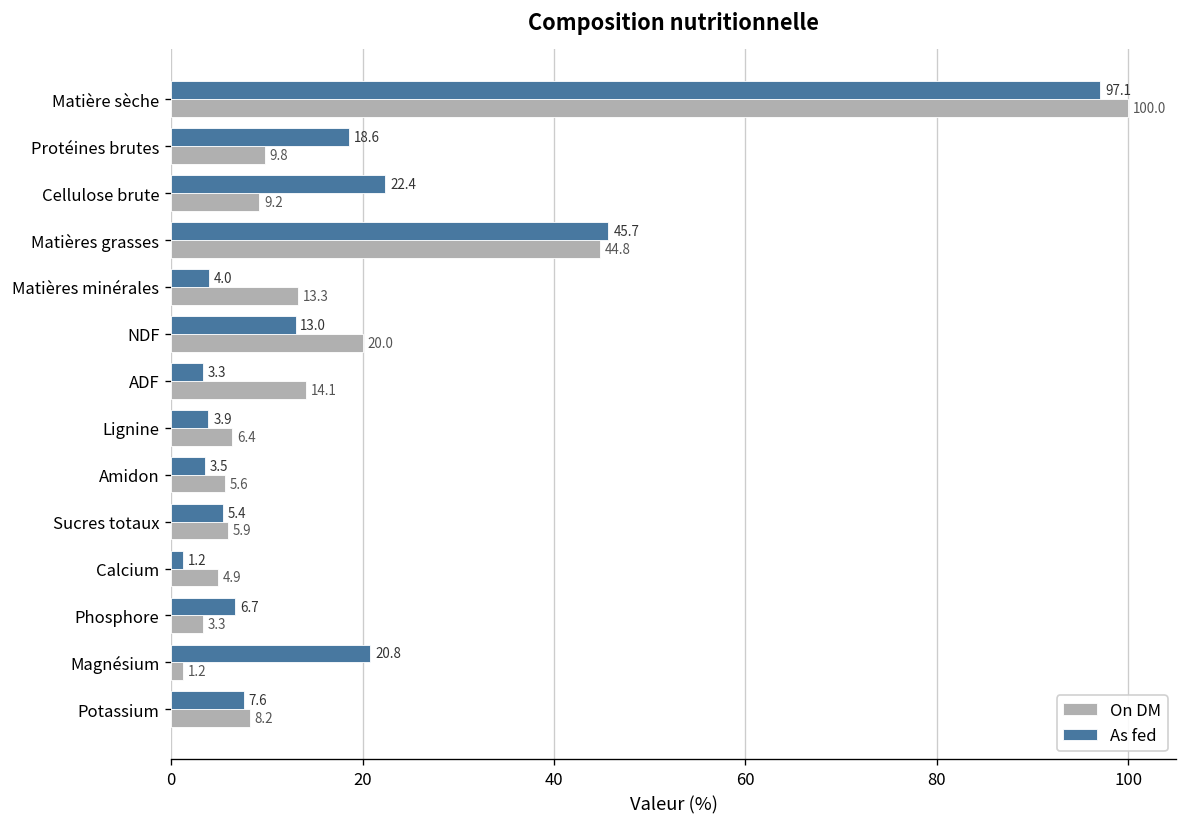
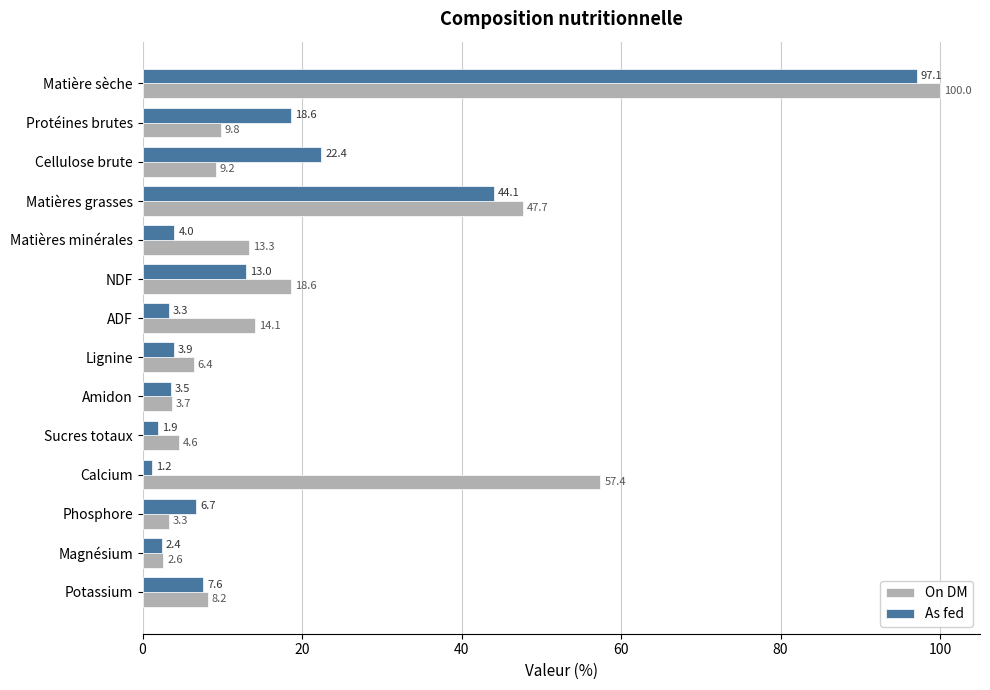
As fed, Matières grasses: 45.7 -> 44.1
On DM, Matières grasses: 44.8 -> 47.7
On DM, NDF: 20.0 -> 18.6
On DM, Amidon: 5.6 -> 3.7
As fed, Sucres totaux: 5.4 -> 1.9
On DM, Sucres totaux: 5.9 -> 4.6
On DM, Calcium: 4.9 -> 57.4
As fed, Magnésium: 20.8 -> 2.4
On DM, Magnésium: 1.2 -> 2.6
